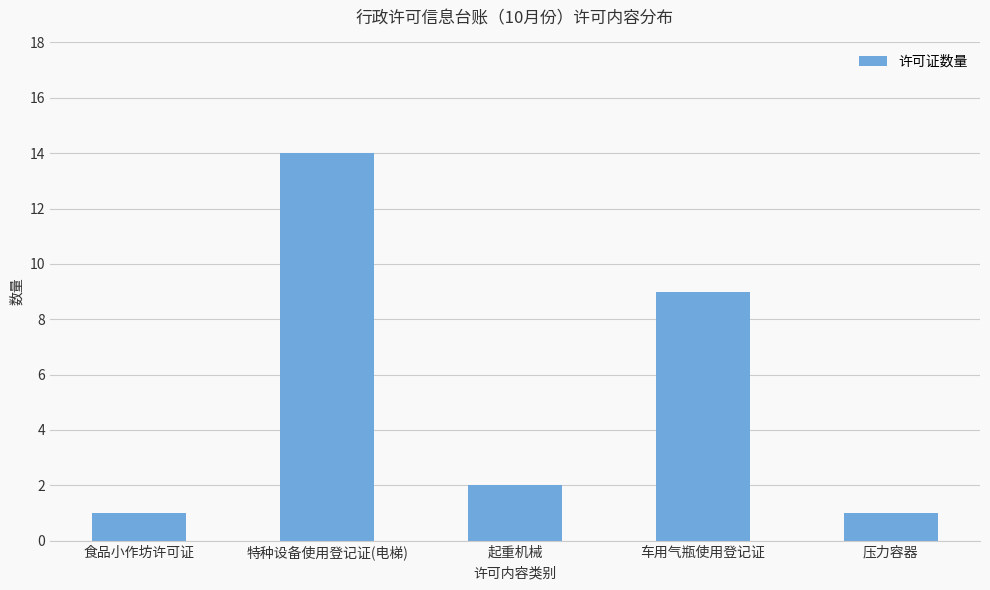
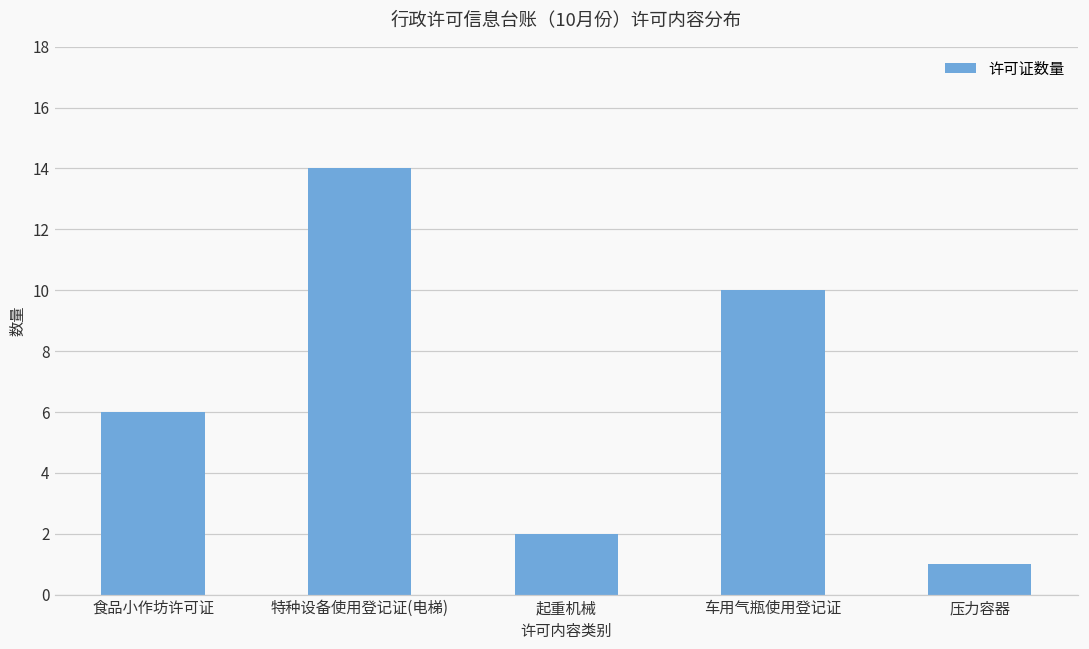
食品小作坊许可证: 1 -> 6
车用气瓶使用登记证: 9 -> 10
